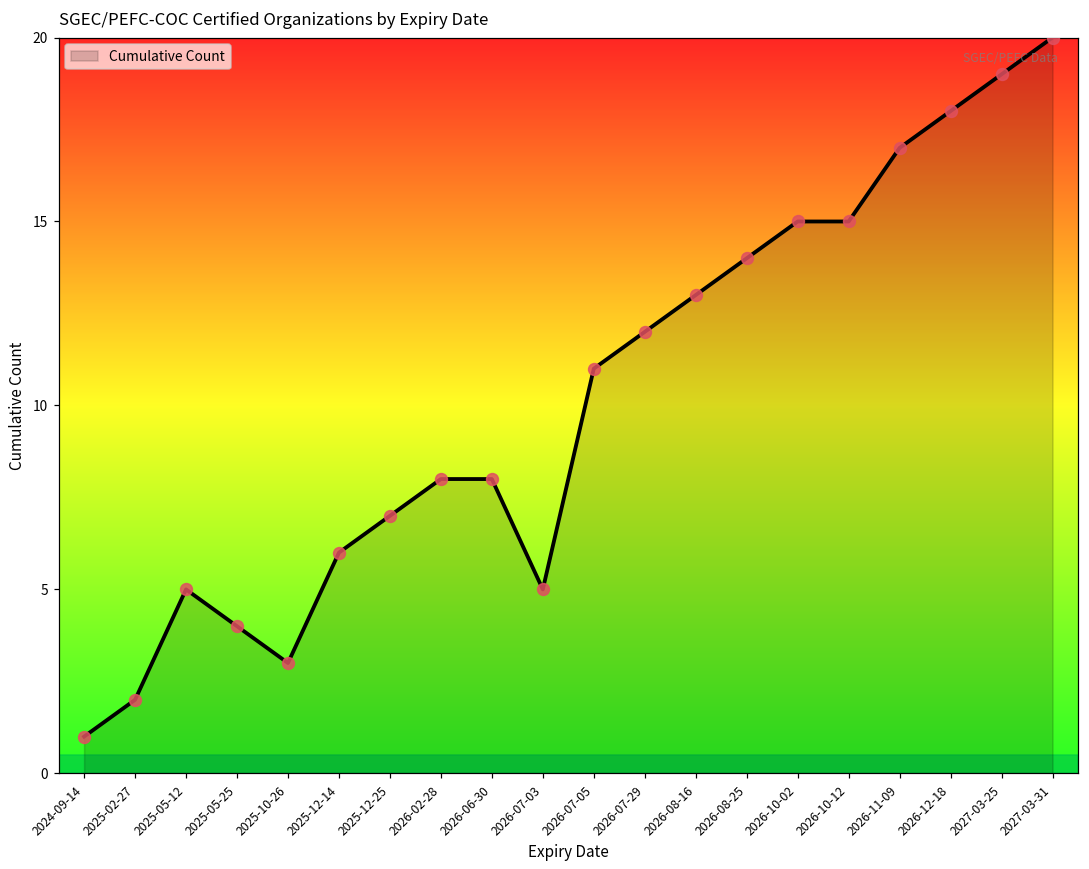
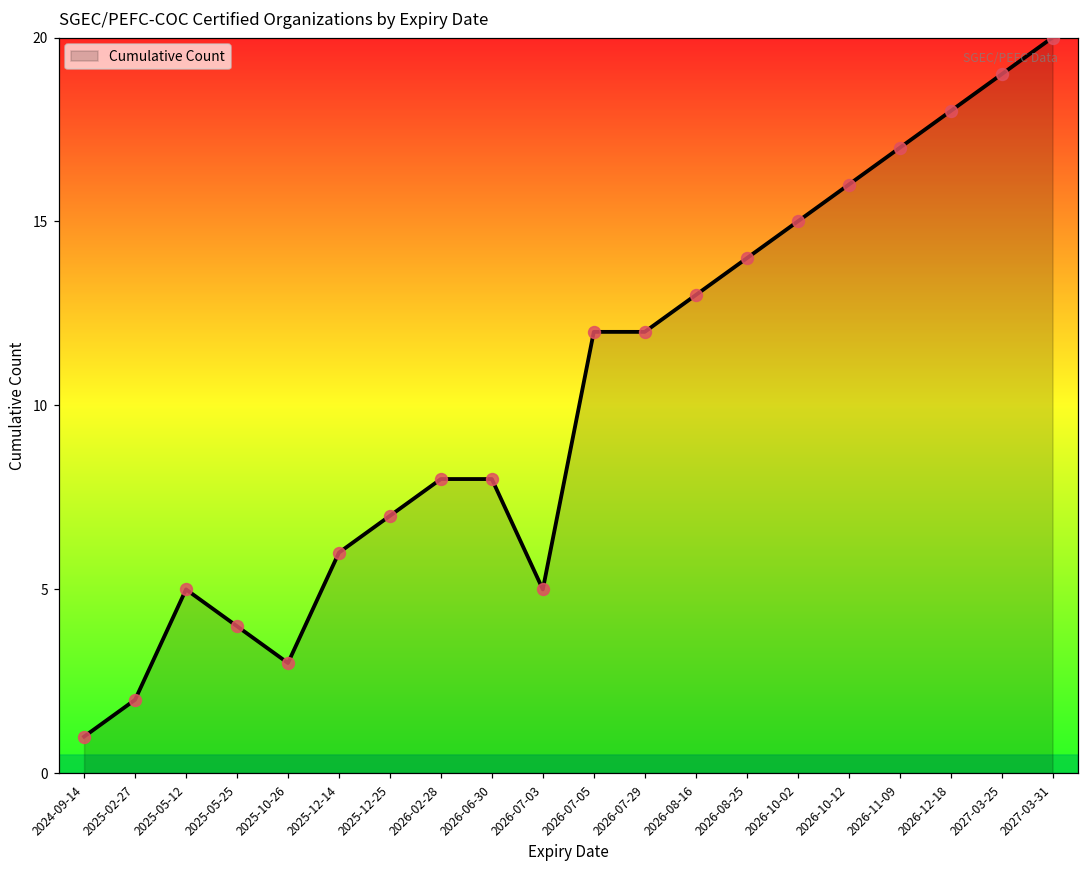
2026-07-05: 11 -> 12
2026-10-12: 15 -> 16
